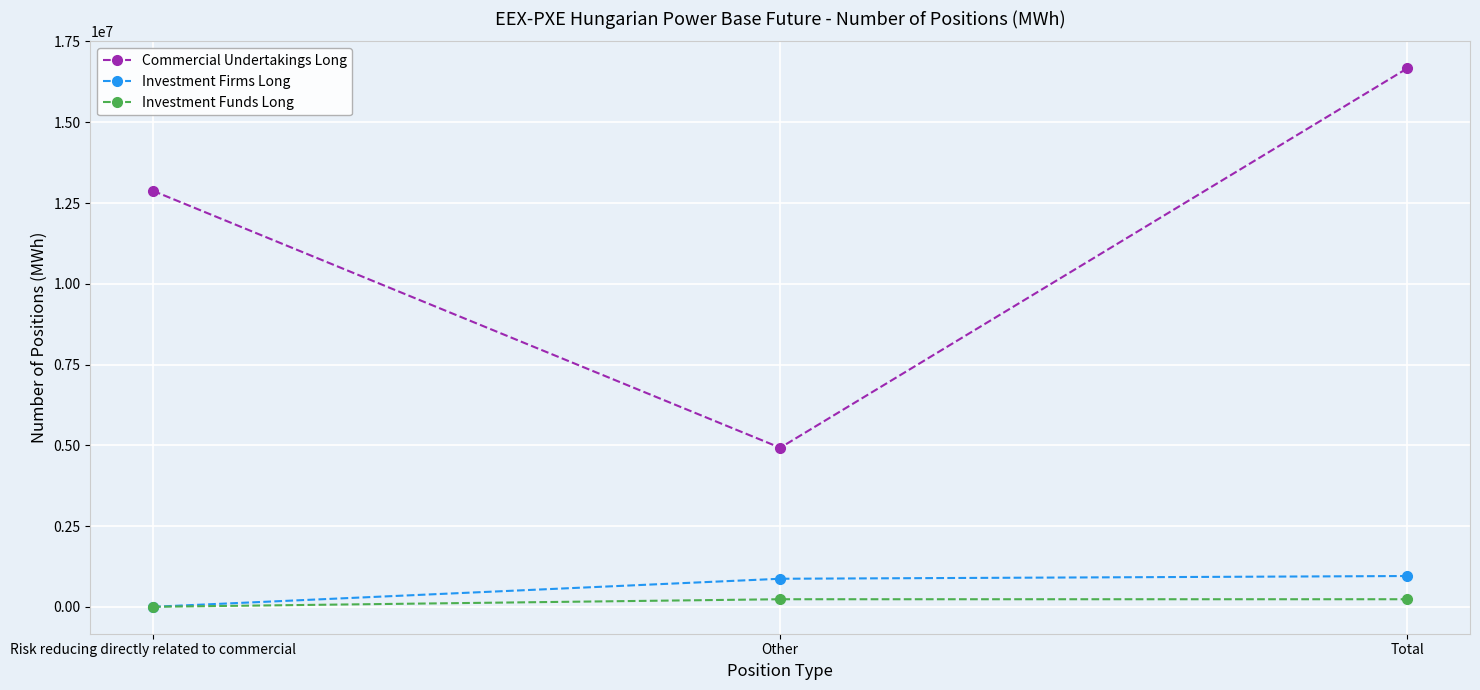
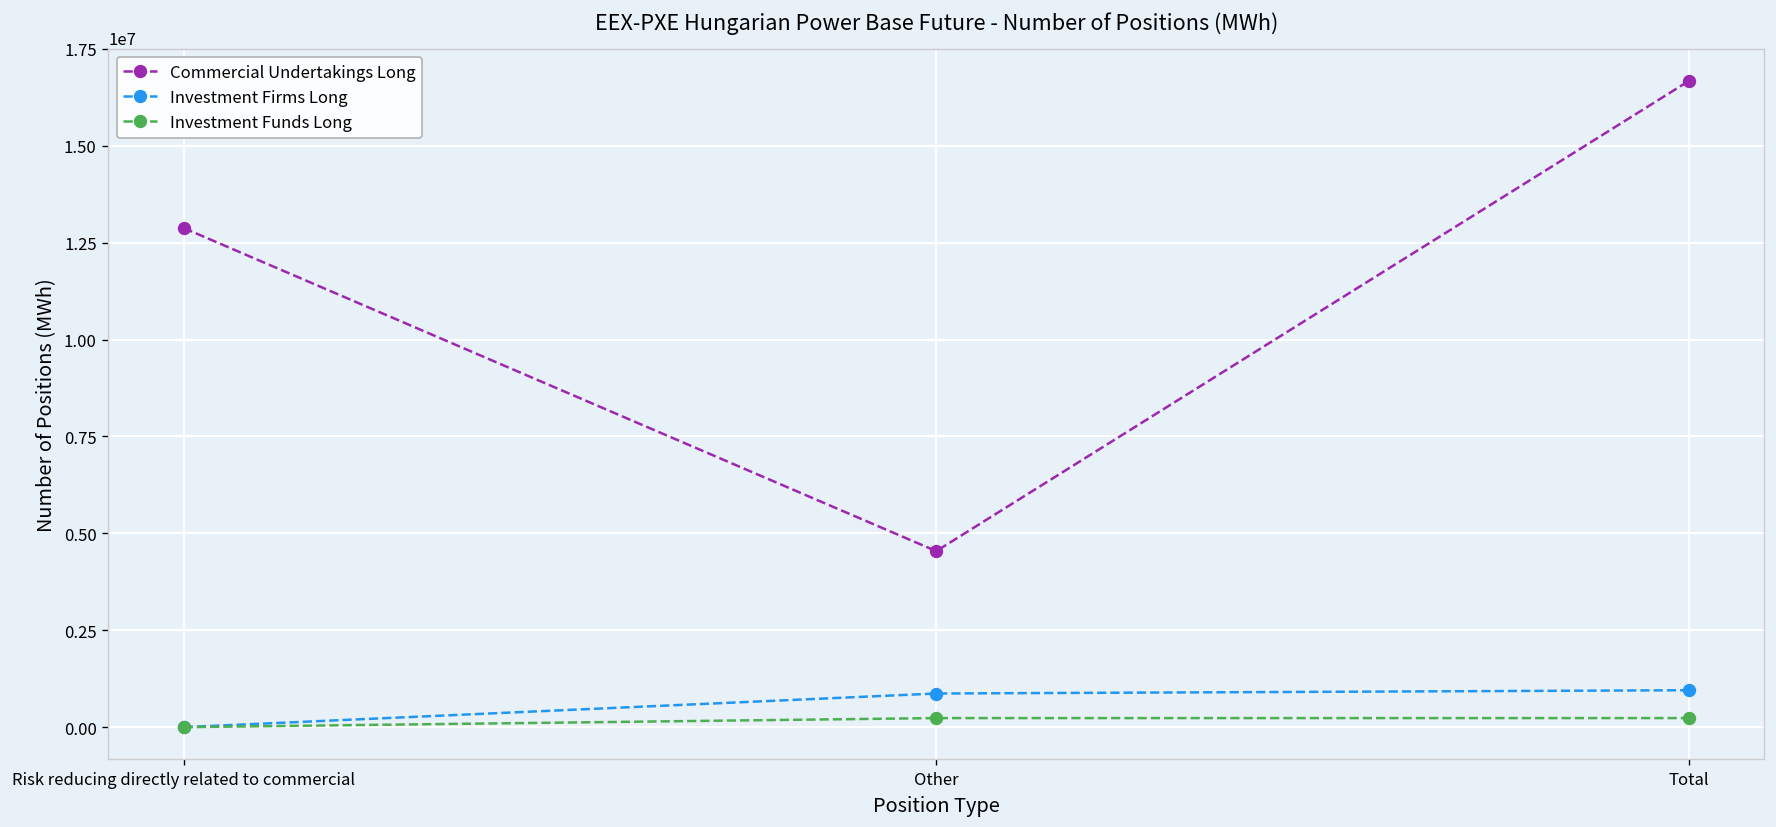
Commercial Undertakings Long, Other: 4900000 -> 4500000
